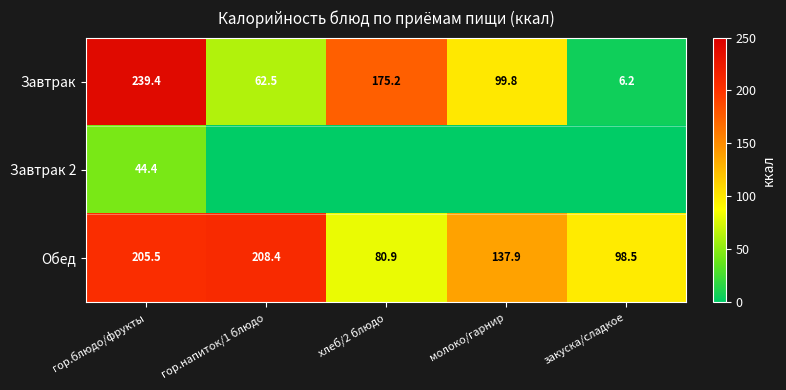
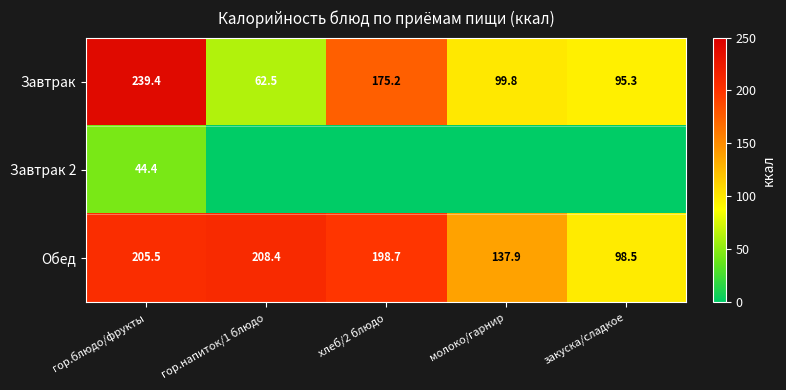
Завтрак, закуска/сладкое: 6.2 -> 95.3
Обед, хлеб/2 блюдо: 80.9 -> 198.7
